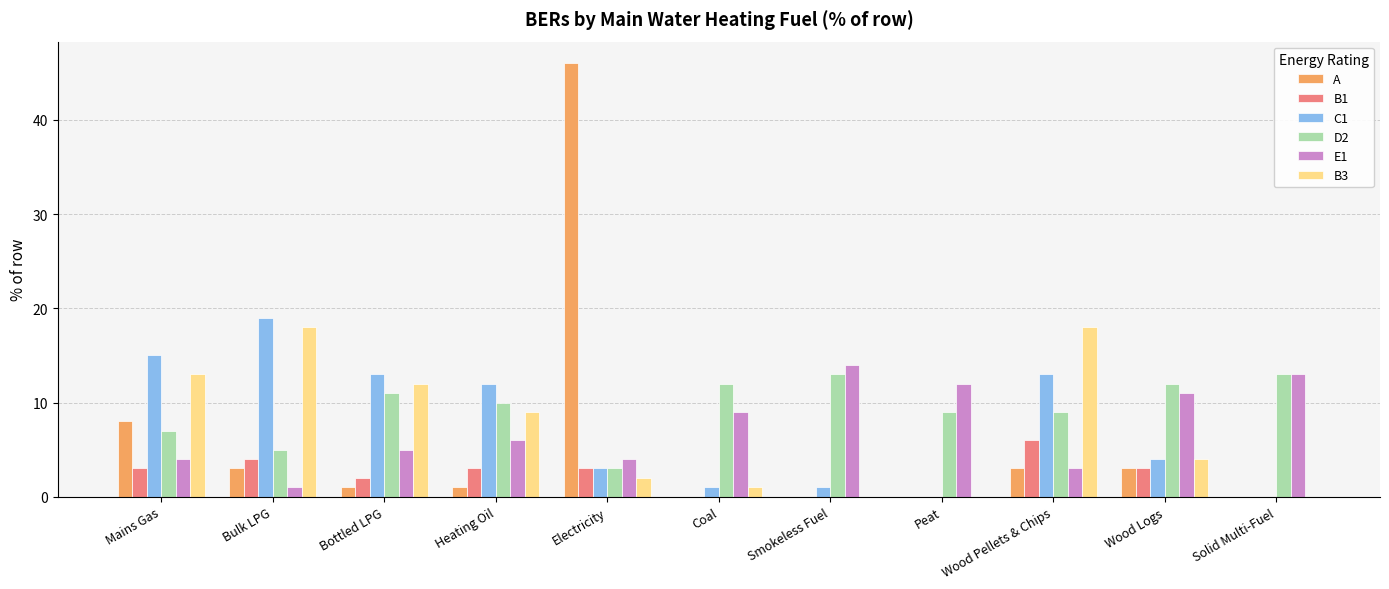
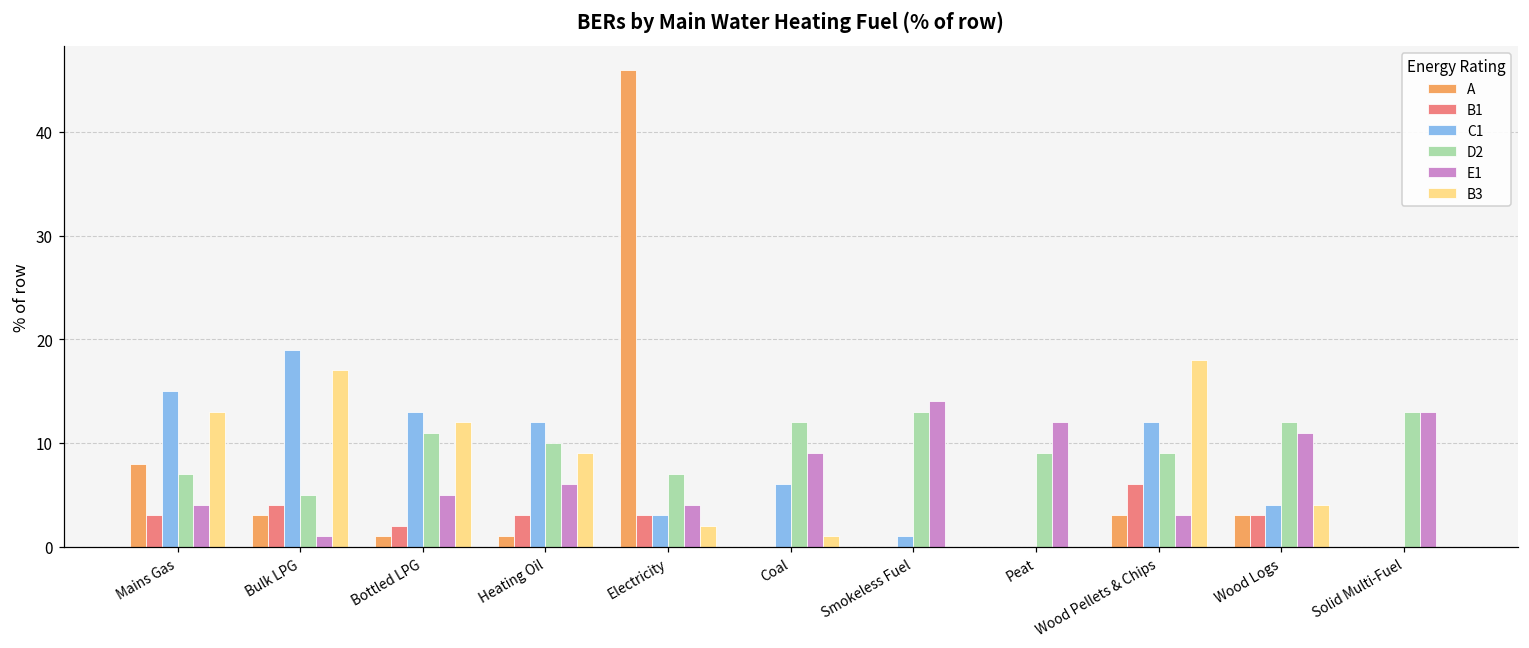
B3, Bulk LPG: 18 -> 17
D2, Electricity: 3 -> 7
C1, Coal: 1 -> 6
C1, Wood Pellets & Chips: 13 -> 12
